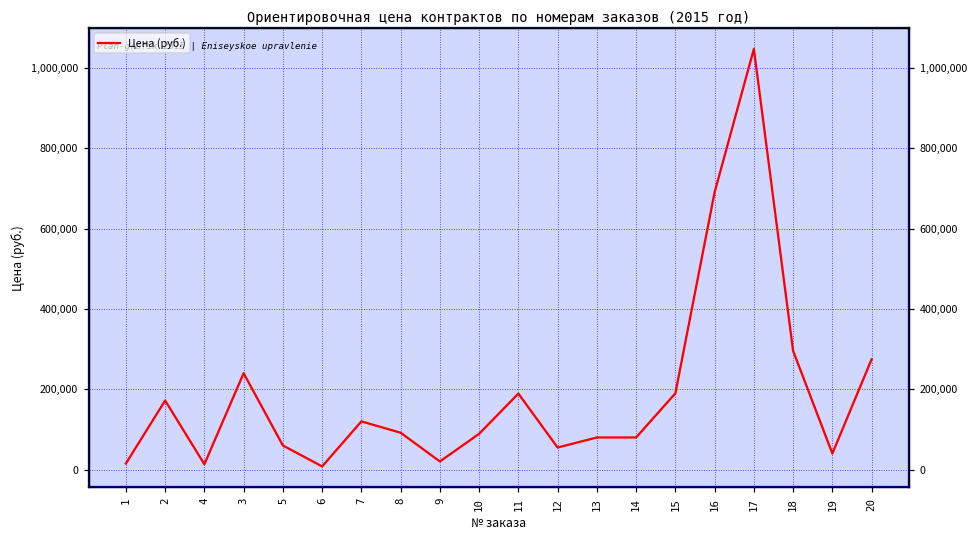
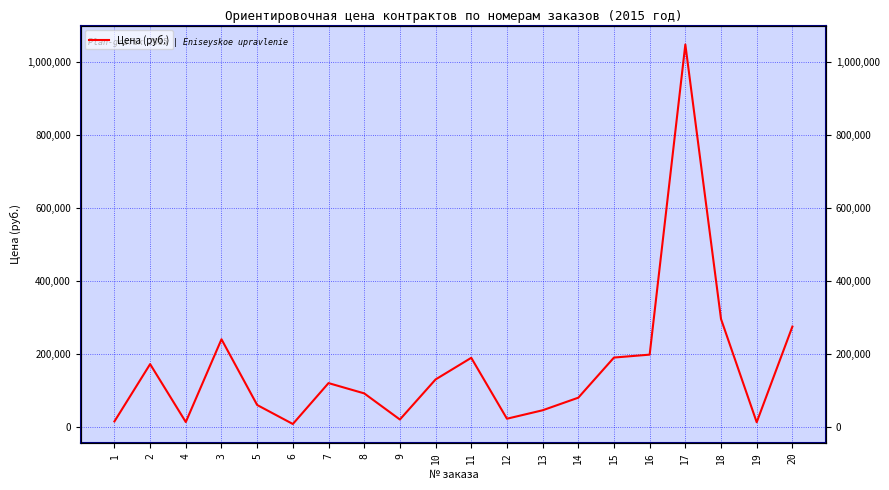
10: 90,000 -> 130,000
12: 50,000 -> 20,000
13: 80,000 -> 50,000
16: 690,000 -> 200,000
19: 40,000 -> 10,000
